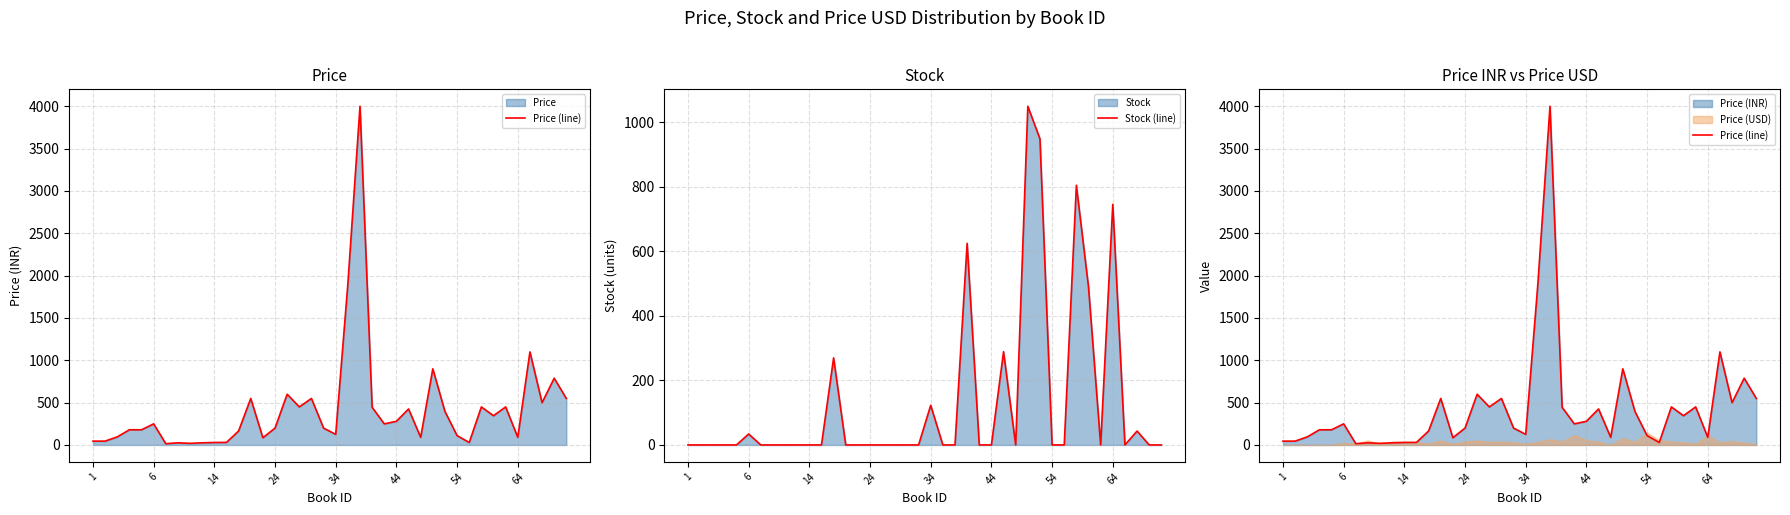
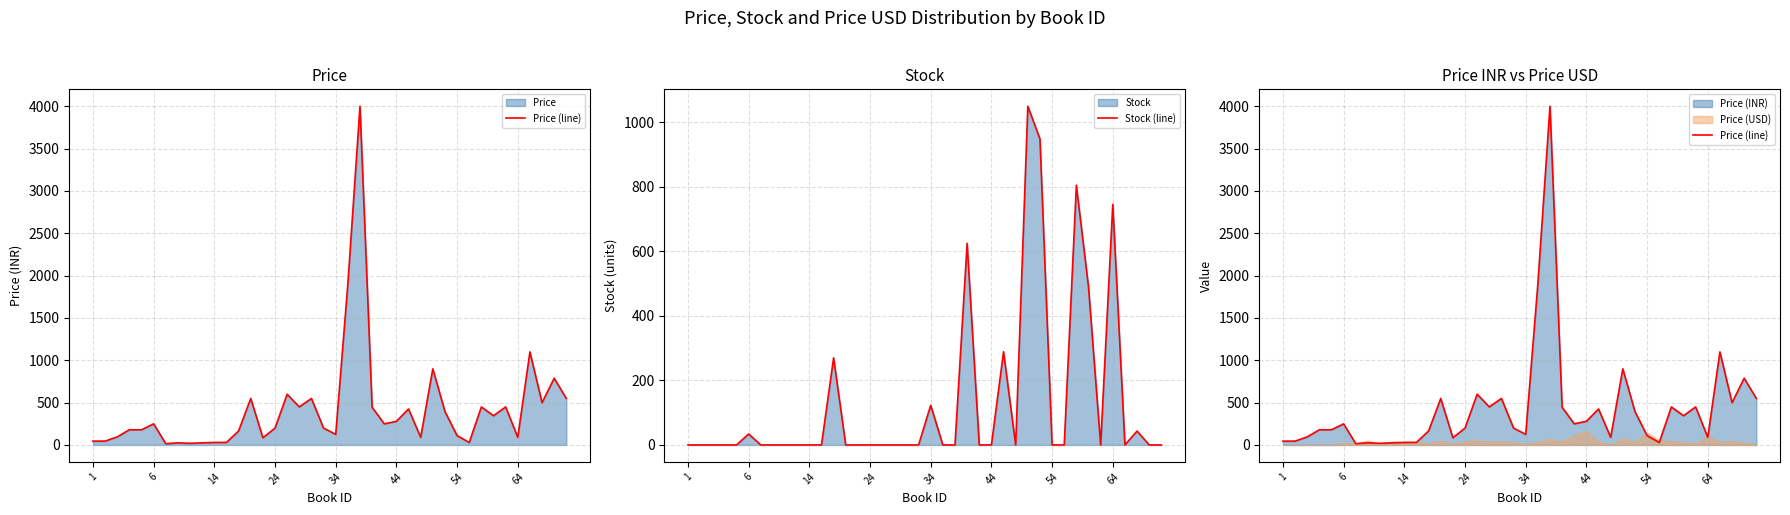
Price INR vs Price USD, Price (USD), 44: 100 -> 200
